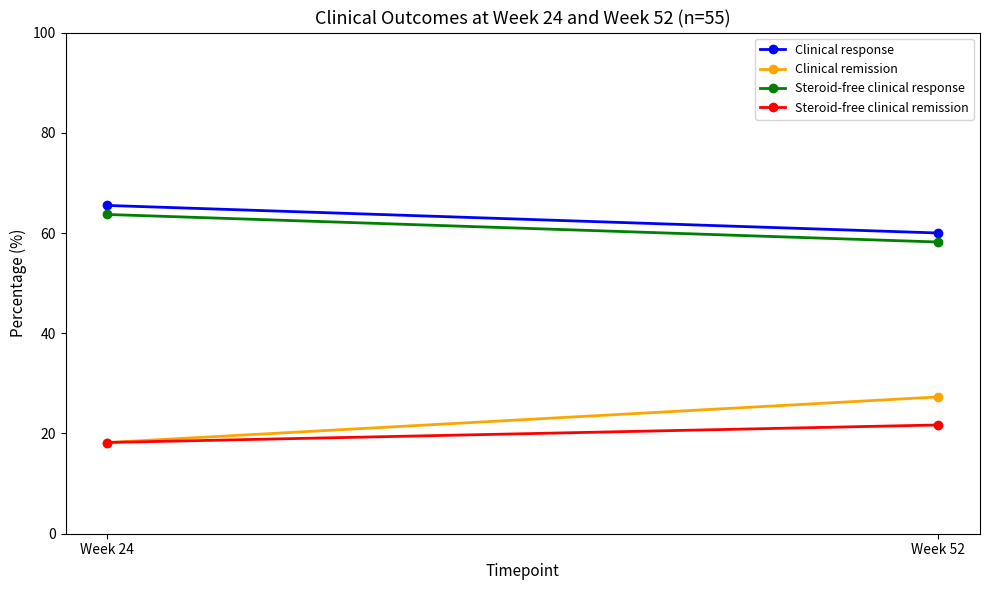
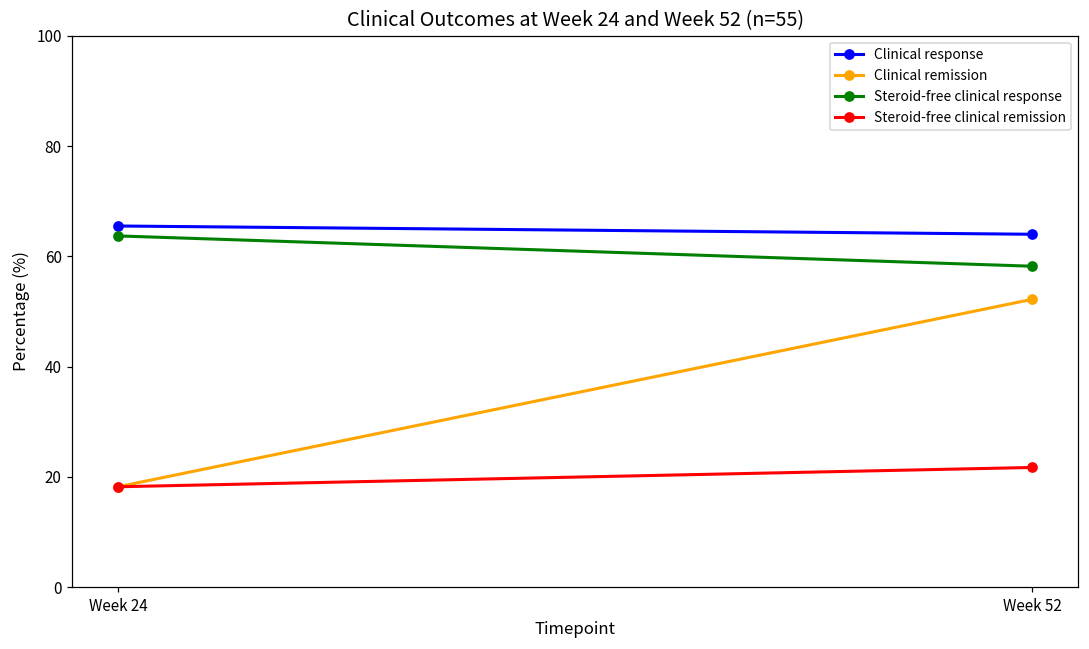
Clinical response, Week 52: 60 -> 64
Clinical remission, Week 52: 27 -> 52
